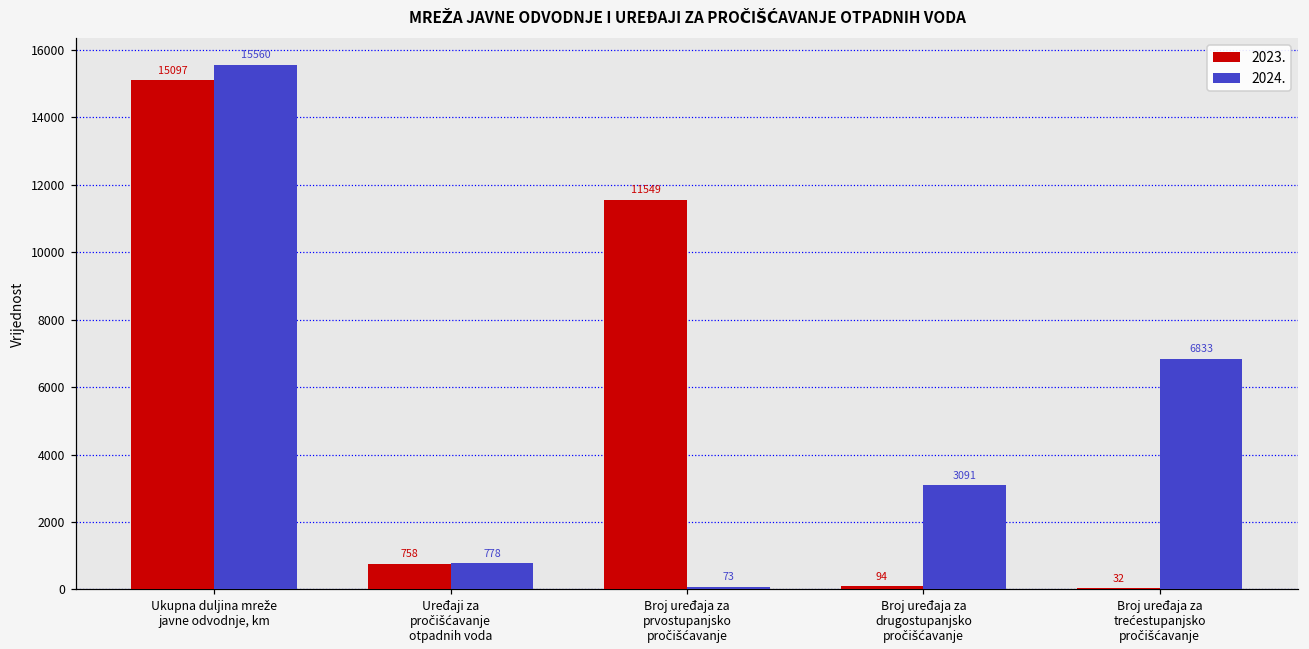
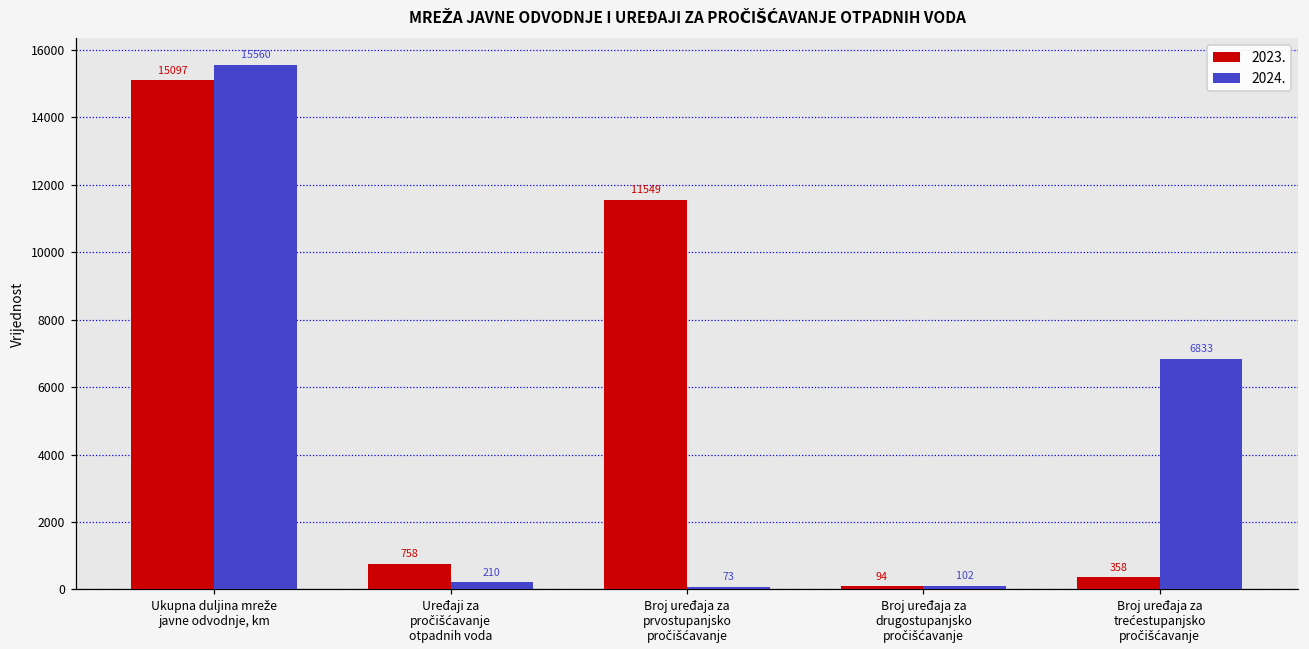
2024., Uređaji za pročišćavanje otpadnih voda: 778 -> 210
2024., Broj uređaja za drugostupanjsko pročišćavanje: 3091 -> 102
2023., Broj uređaja za trećestupanjsko pročišćavanje: 32 -> 358
